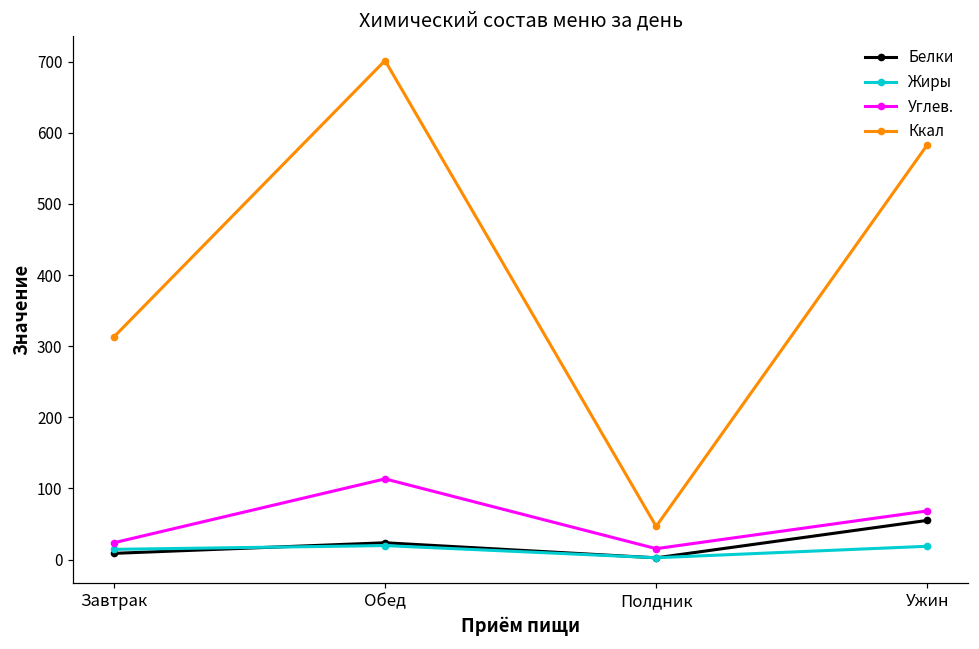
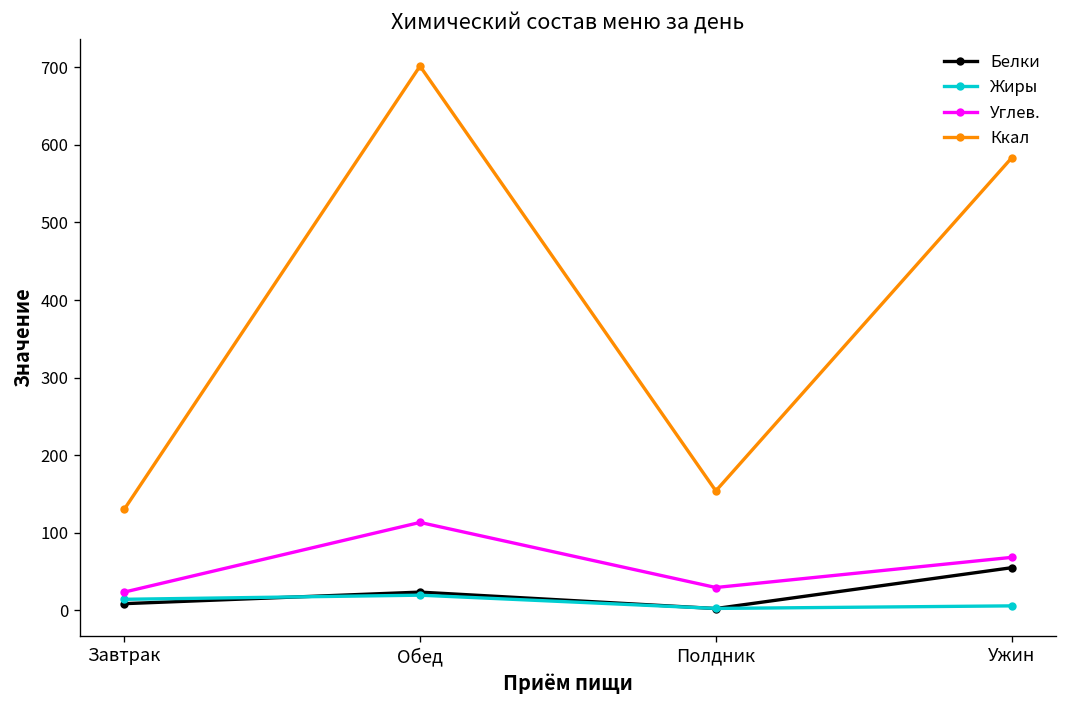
Ккал, Завтрак: 310 -> 130
Углев., Полдник: 20 -> 30
Ккал, Полдник: 50 -> 150
Жиры, Ужин: 20 -> 10
